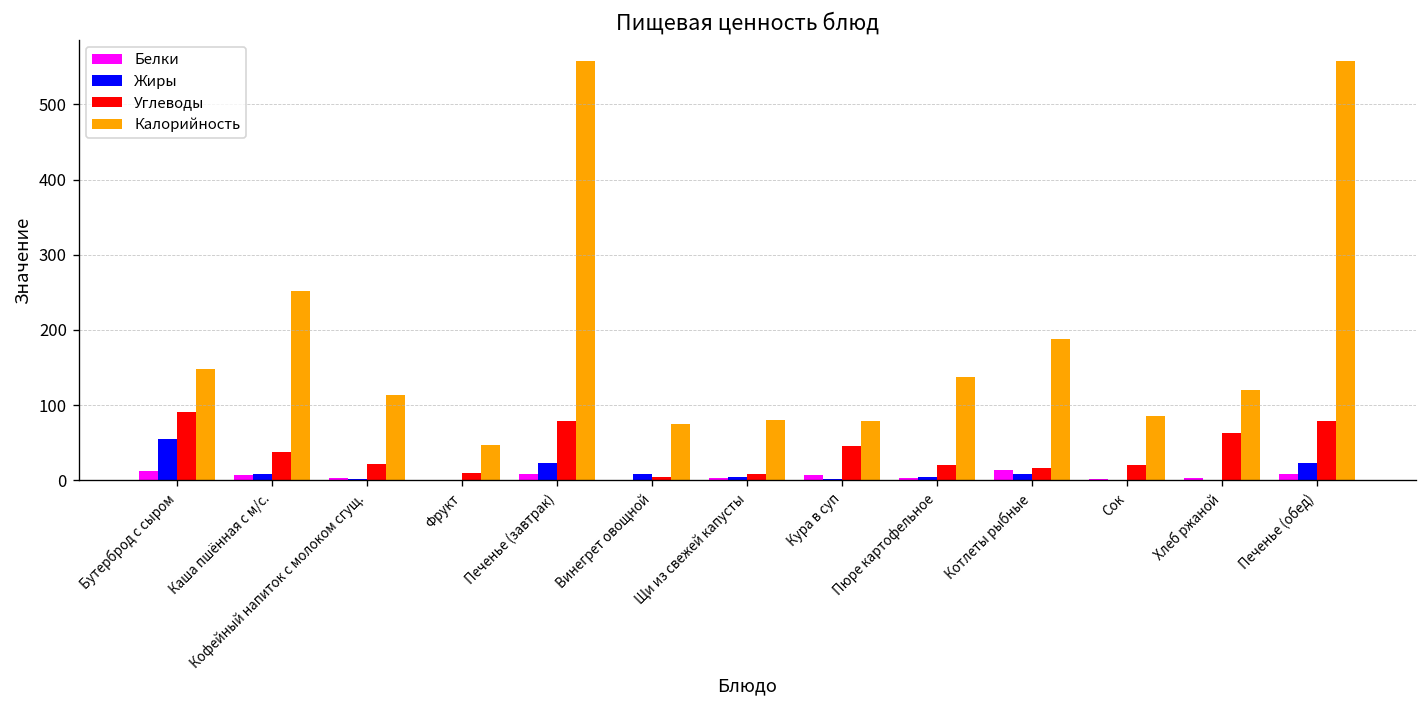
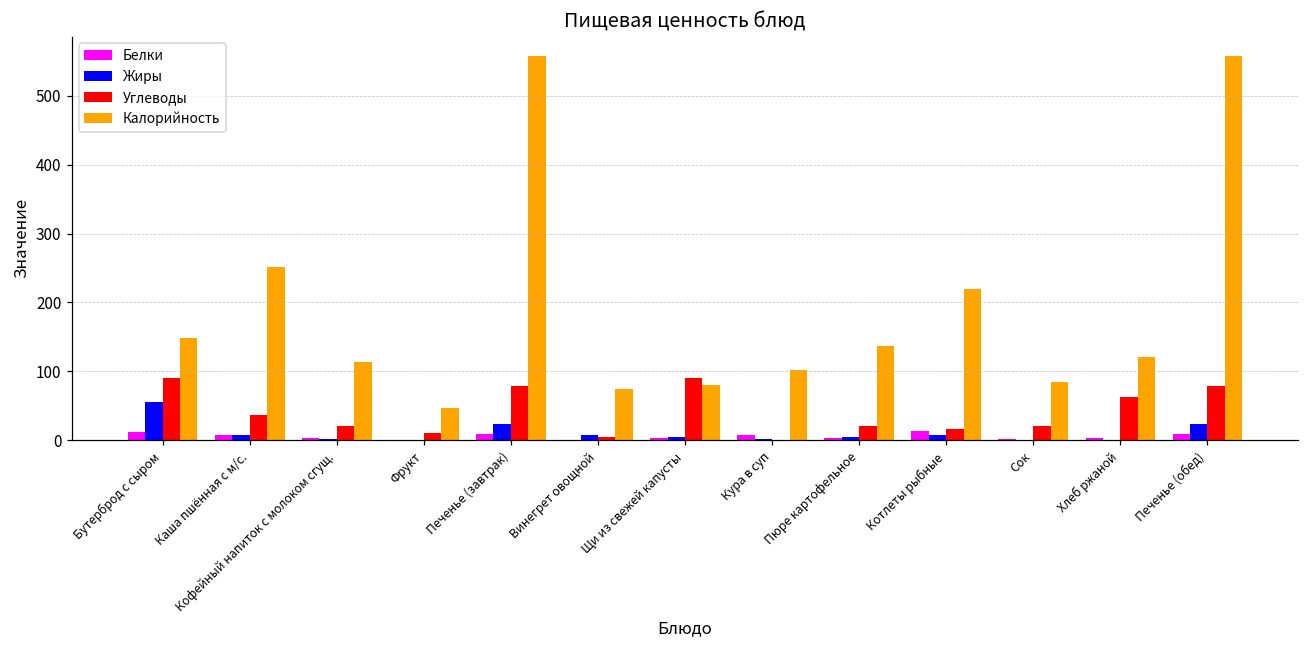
Углеводы, Щи из свежей капусты: 10 -> 90
Углеводы, Кура в суп: 50 -> 0
Калорийность, Кура в суп: 80 -> 100
Калорийность, Котлеты рыбные: 190 -> 220
